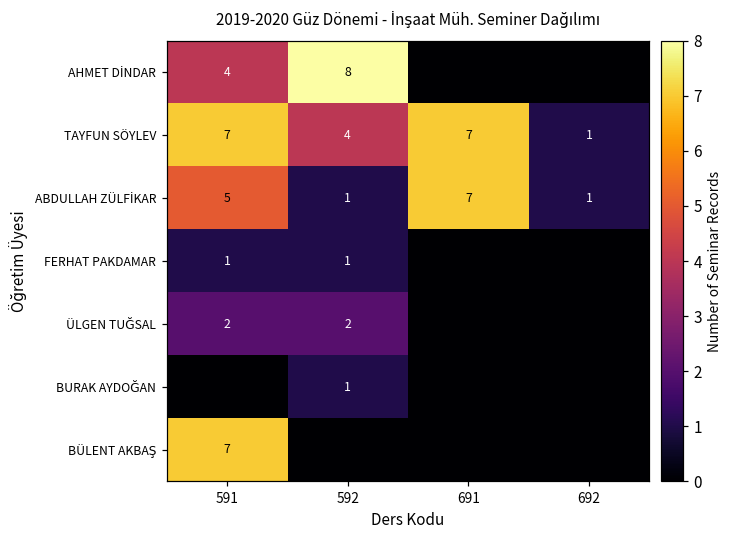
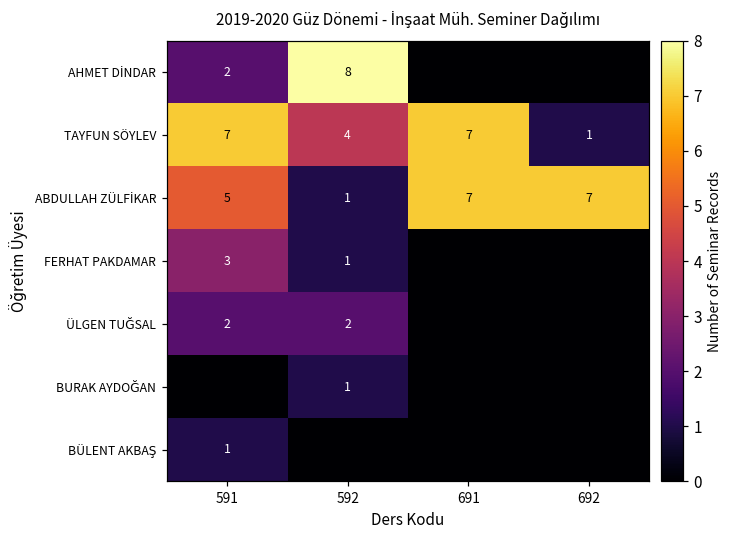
AHMET DİNDAR, 591: 4 -> 2
ABDULLAH ZÜLFİKAR, 692: 1 -> 7
FERHAT PAKDAMAR, 591: 1 -> 3
BÜLENT AKBAŞ, 591: 7 -> 1
